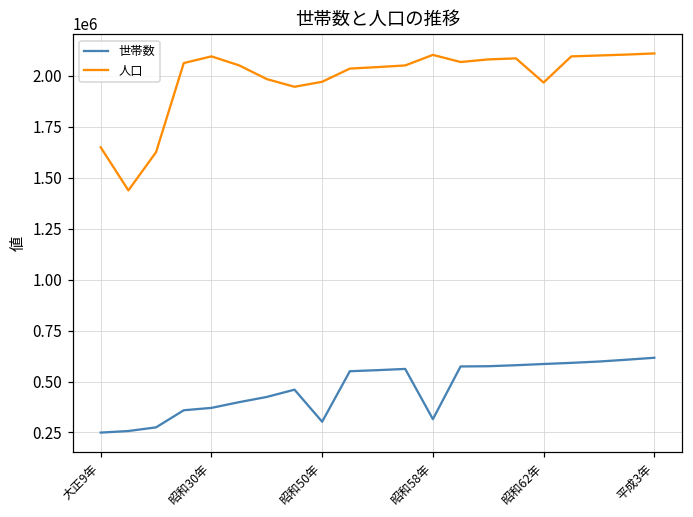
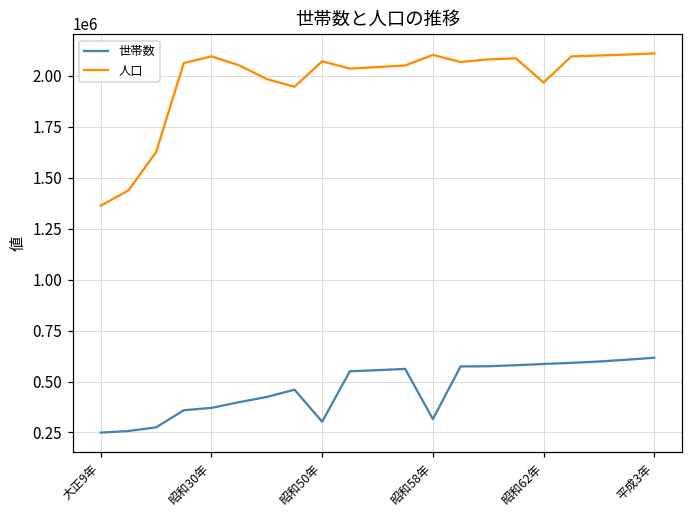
人口, 大正9年: 1650000 -> 1360000
人口, 昭和50年: 1970000 -> 2070000
